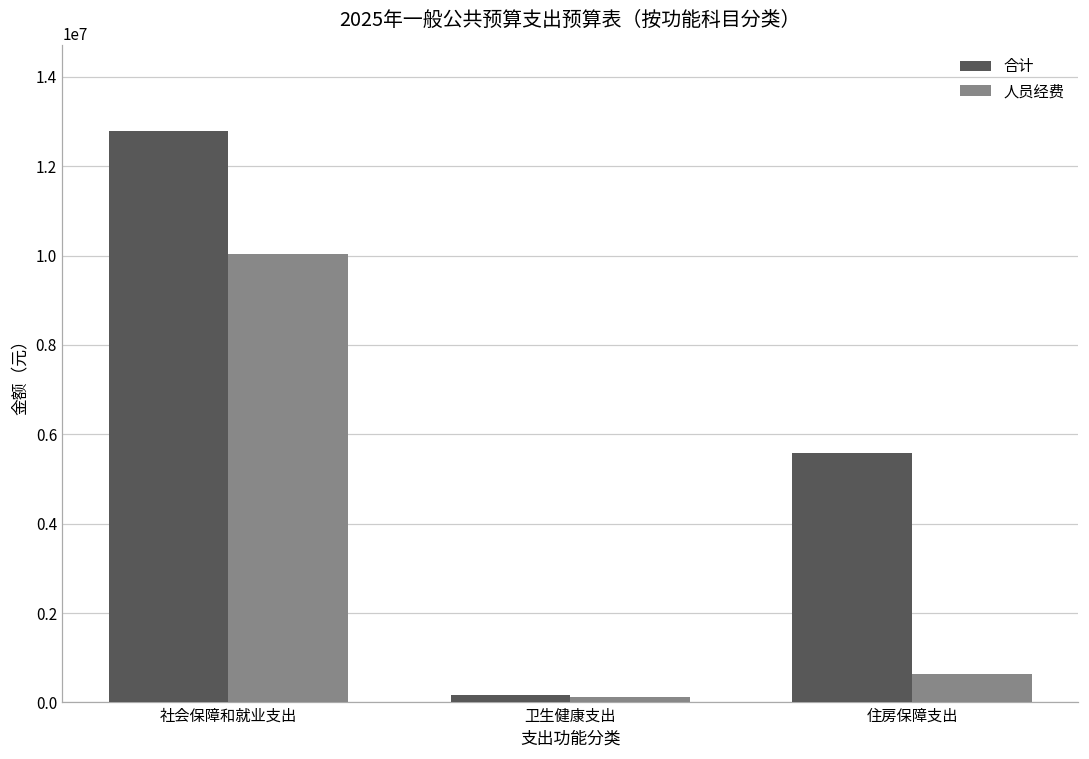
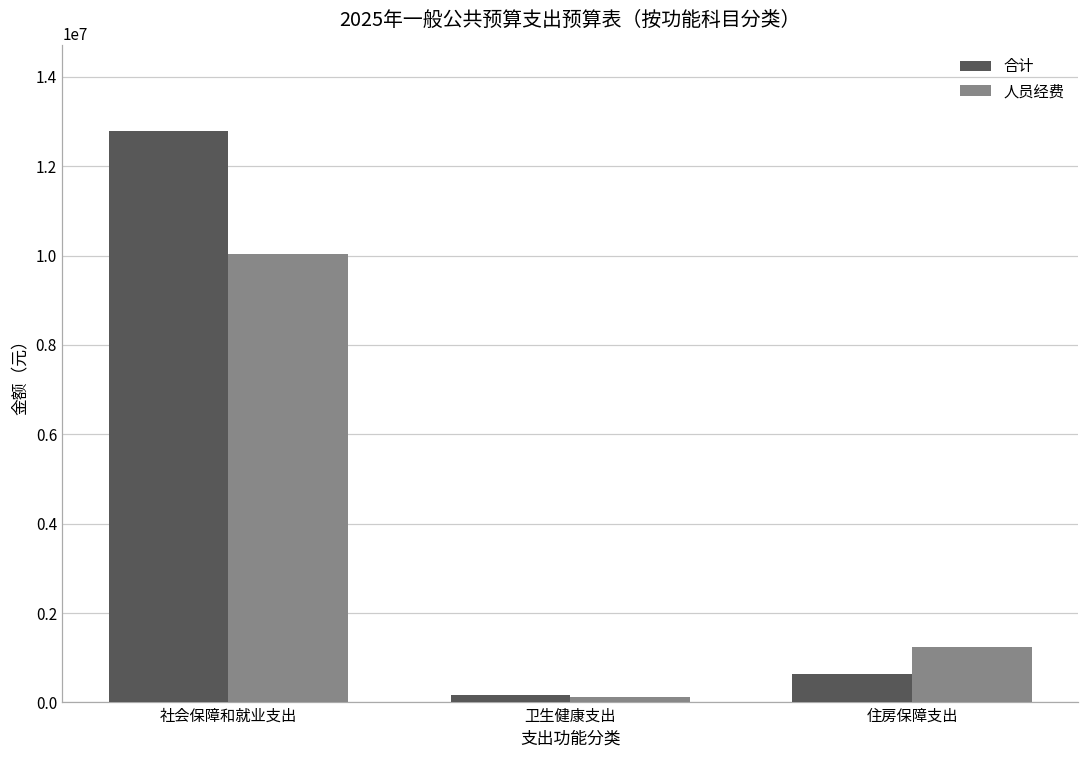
合计, 住房保障支出: 5600000 -> 600000
人员经费, 住房保障支出: 600000 -> 1200000
